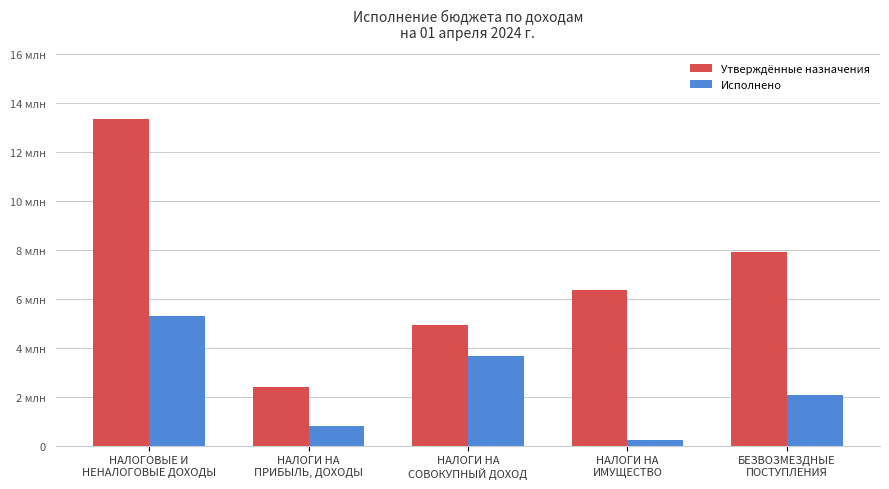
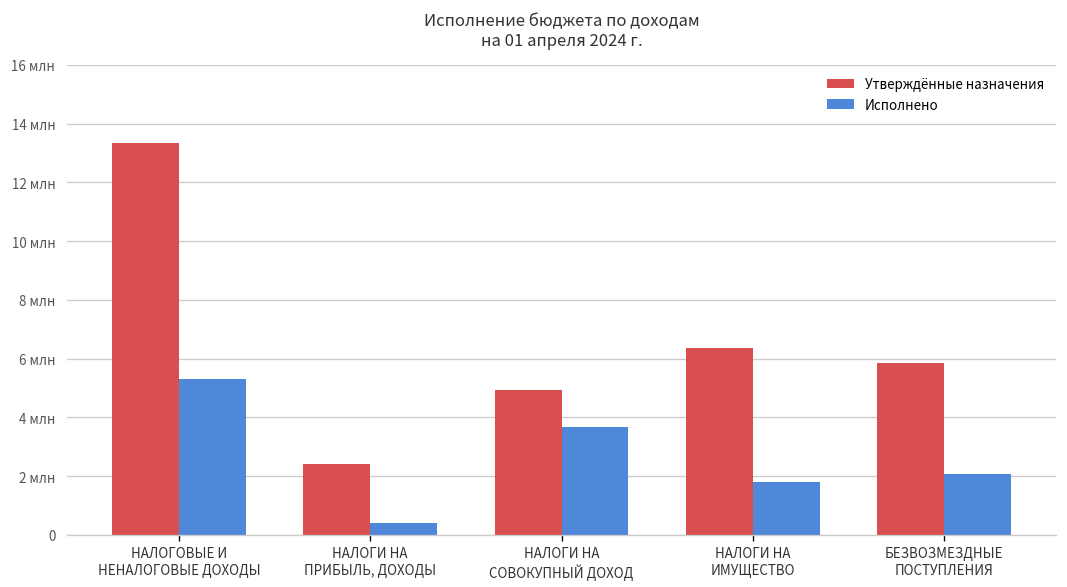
Исполнено, НАЛОГИ НА ПРИБЫЛЬ, ДОХОДЫ: 0.8 млн -> 0.4 млн
Исполнено, НАЛОГИ НА ИМУЩЕСТВО: 0.2 млн -> 1.8 млн
Утверждённые назначения, БЕЗВОЗМЕЗДНЫЕ ПОСТУПЛЕНИЯ: 7.9 млн -> 5.9 млн
